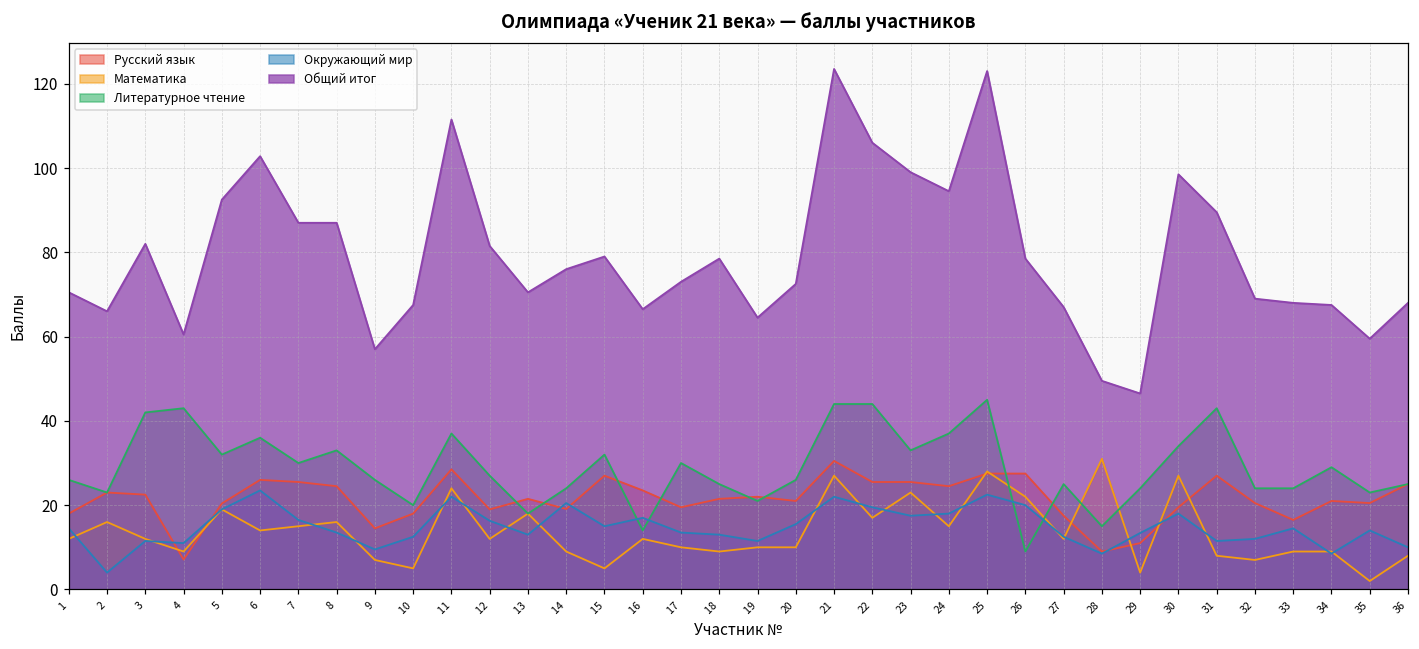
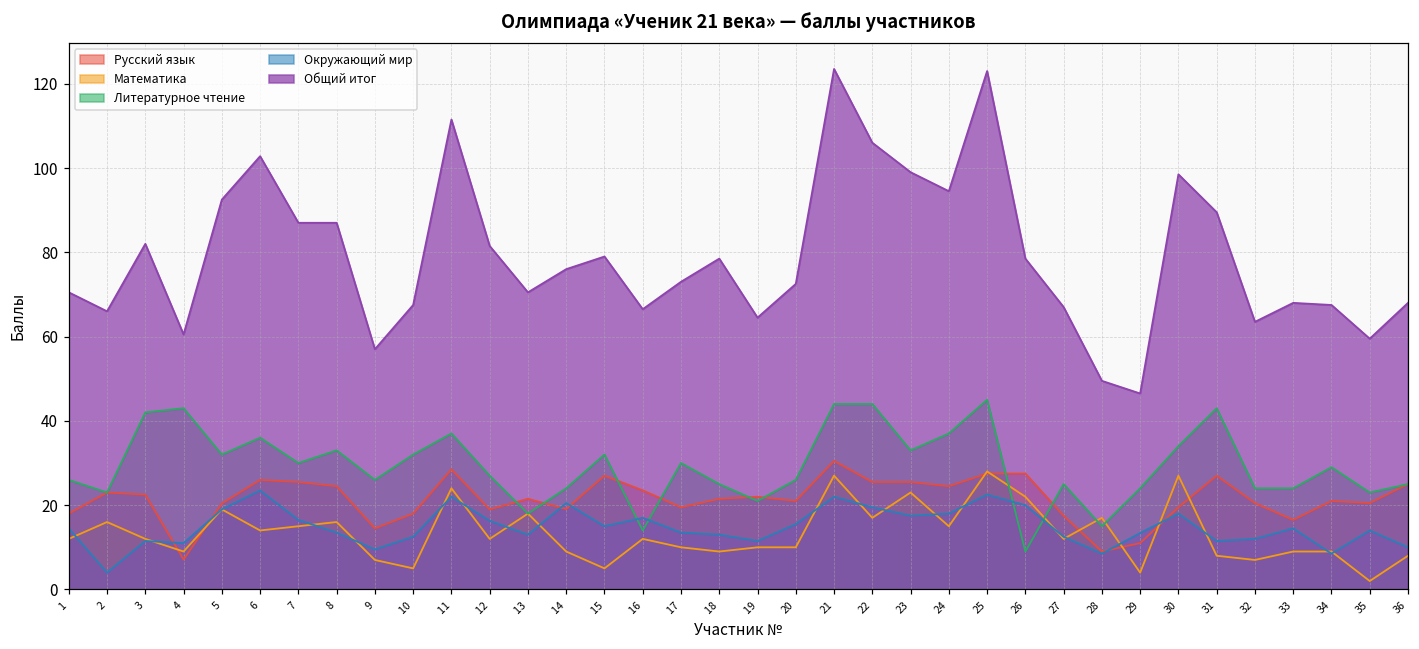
Литературное чтение, 10: 20 -> 32
Математика, 28: 31 -> 17
Общий итог, 32: 69 -> 64
